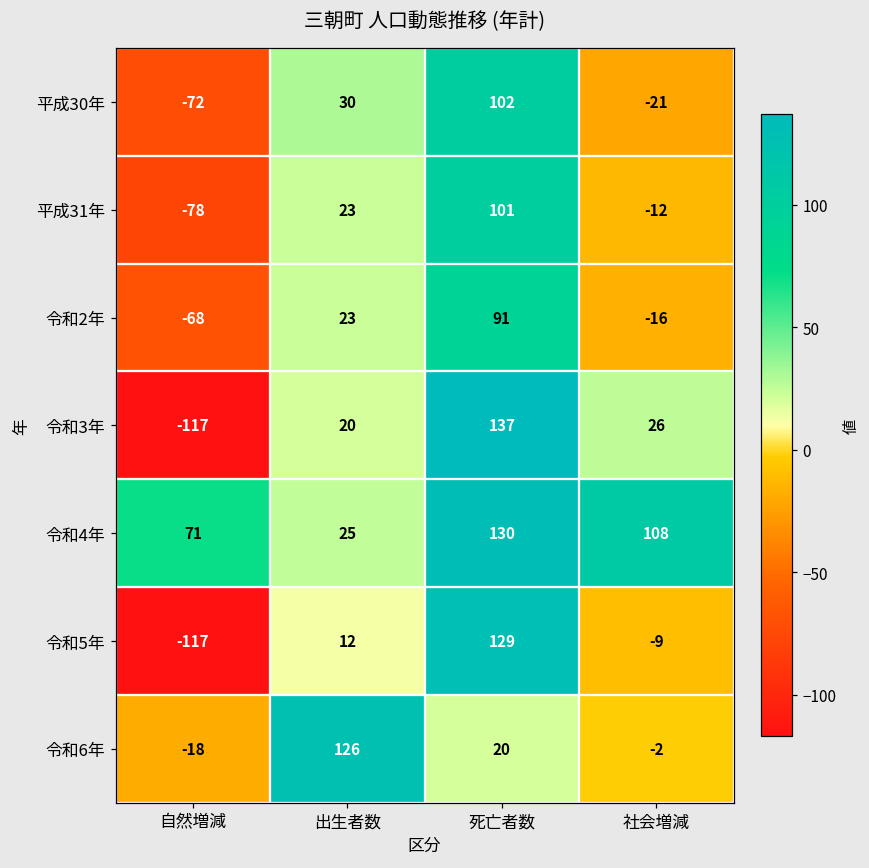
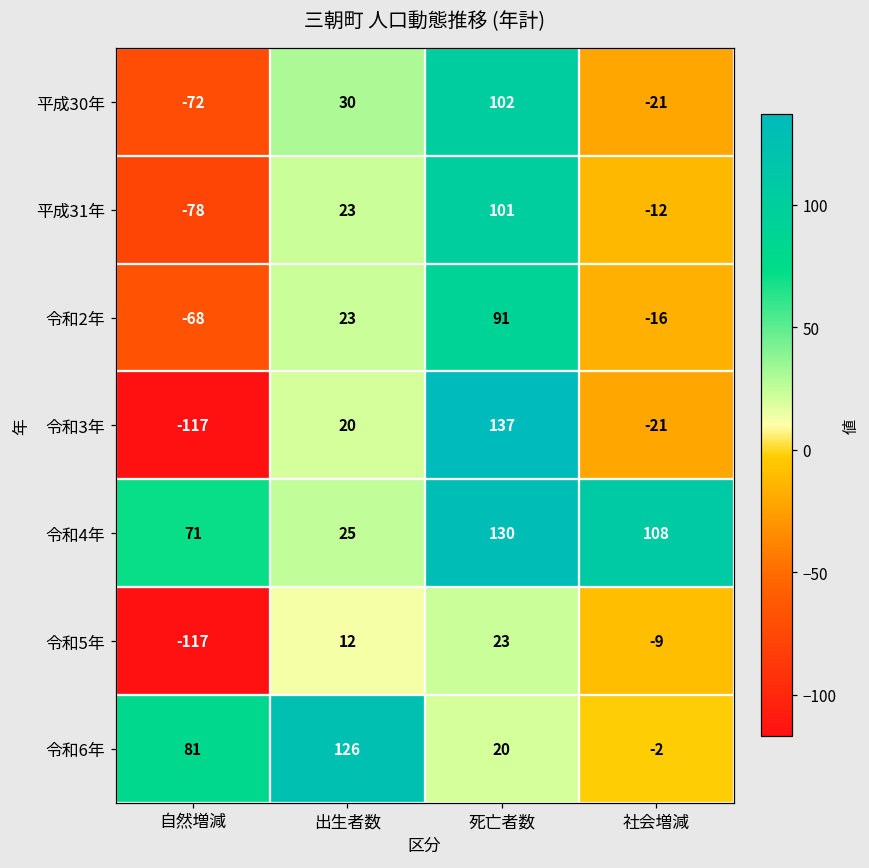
令和3年, 社会増減: 26 -> -21
令和5年, 死亡者数: 129 -> 23
令和6年, 自然増減: -18 -> 81
